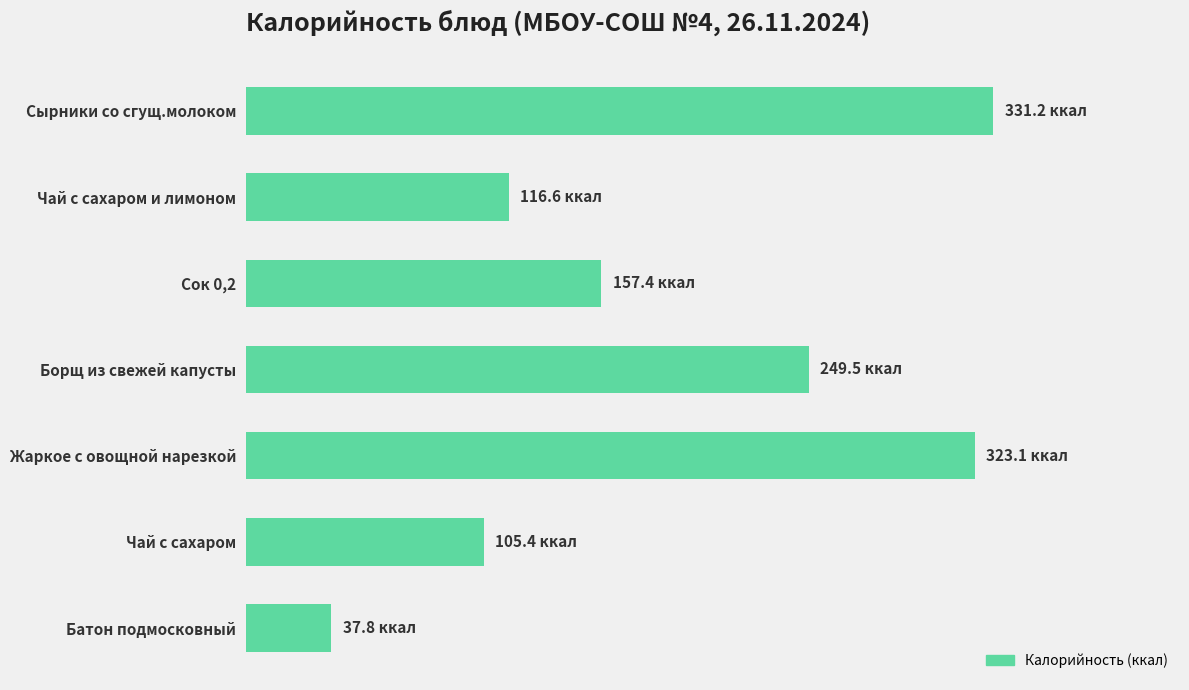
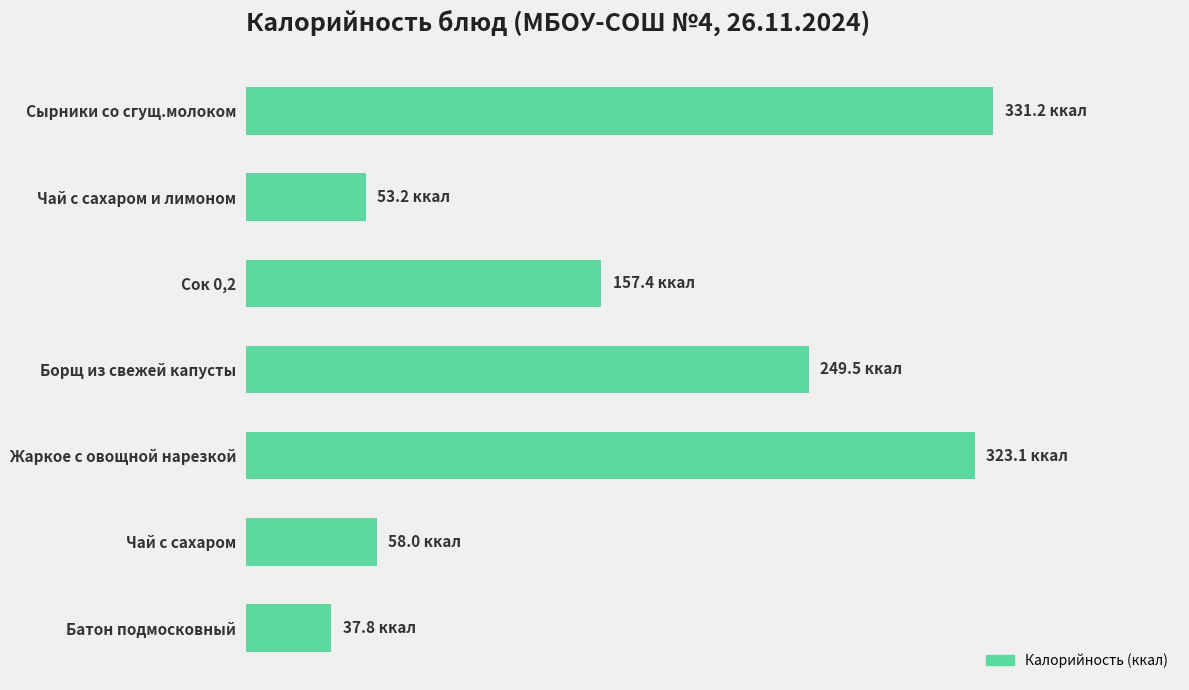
Чай с сахаром и лимоном: 116.6 -> 53.2
Чай с сахаром: 105.4 -> 58.0
